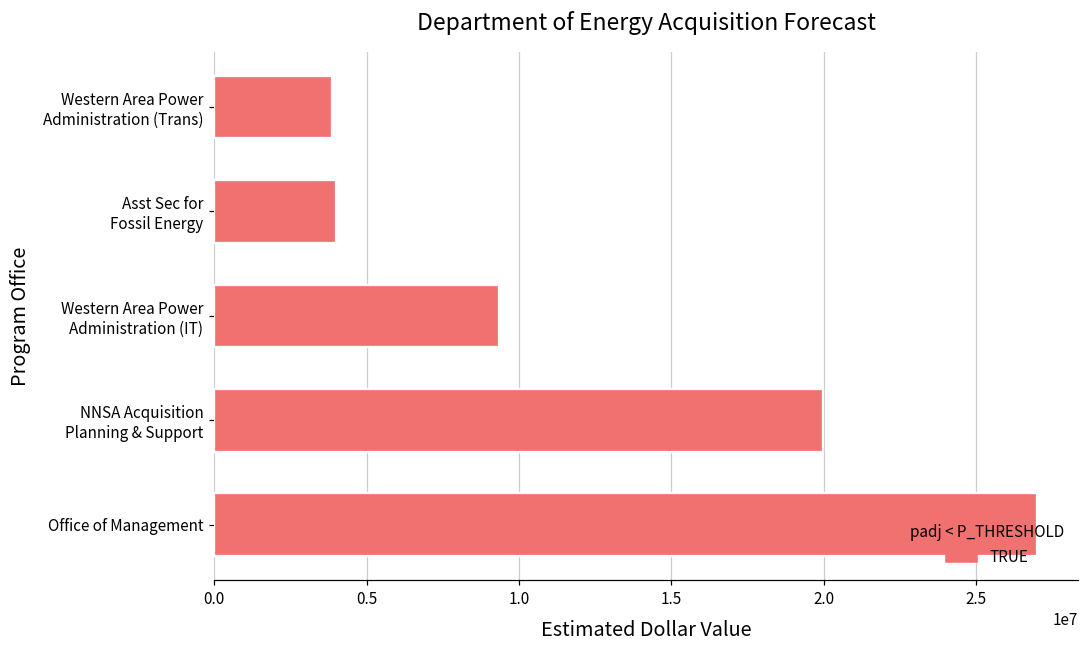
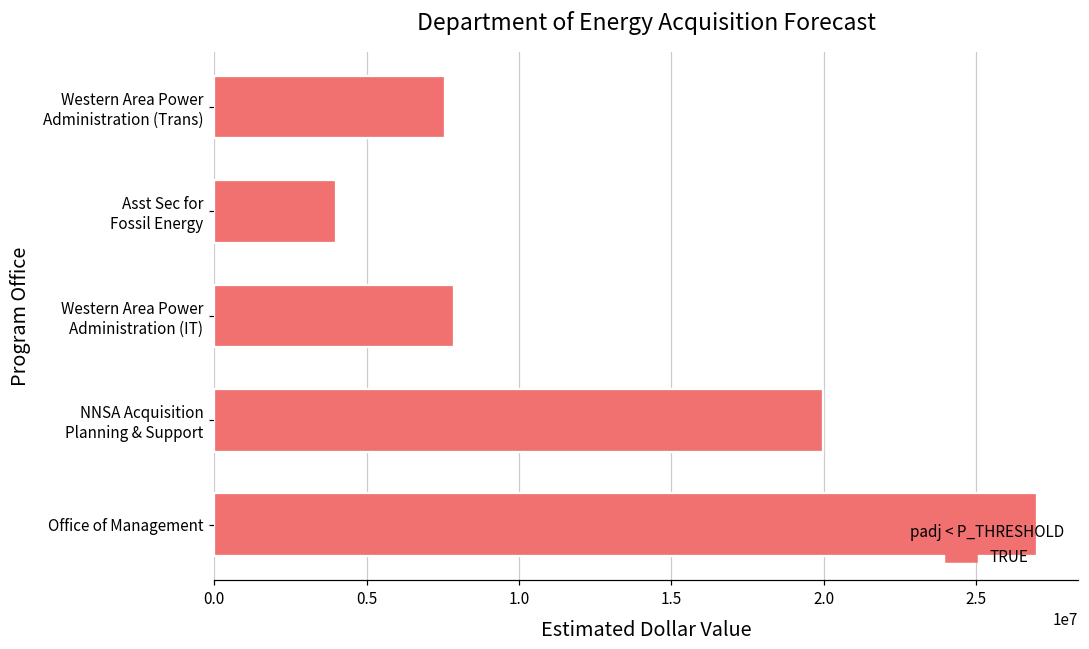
Western Area Power Administration (Trans): 3900000 -> 7600000
Western Area Power Administration (IT): 9300000 -> 7900000
